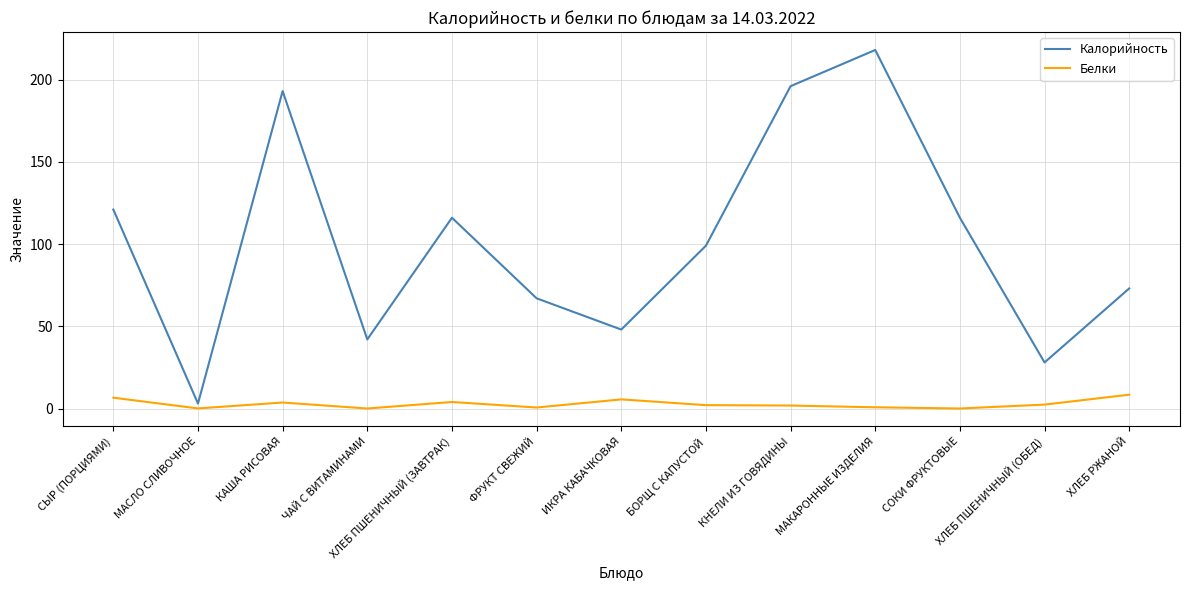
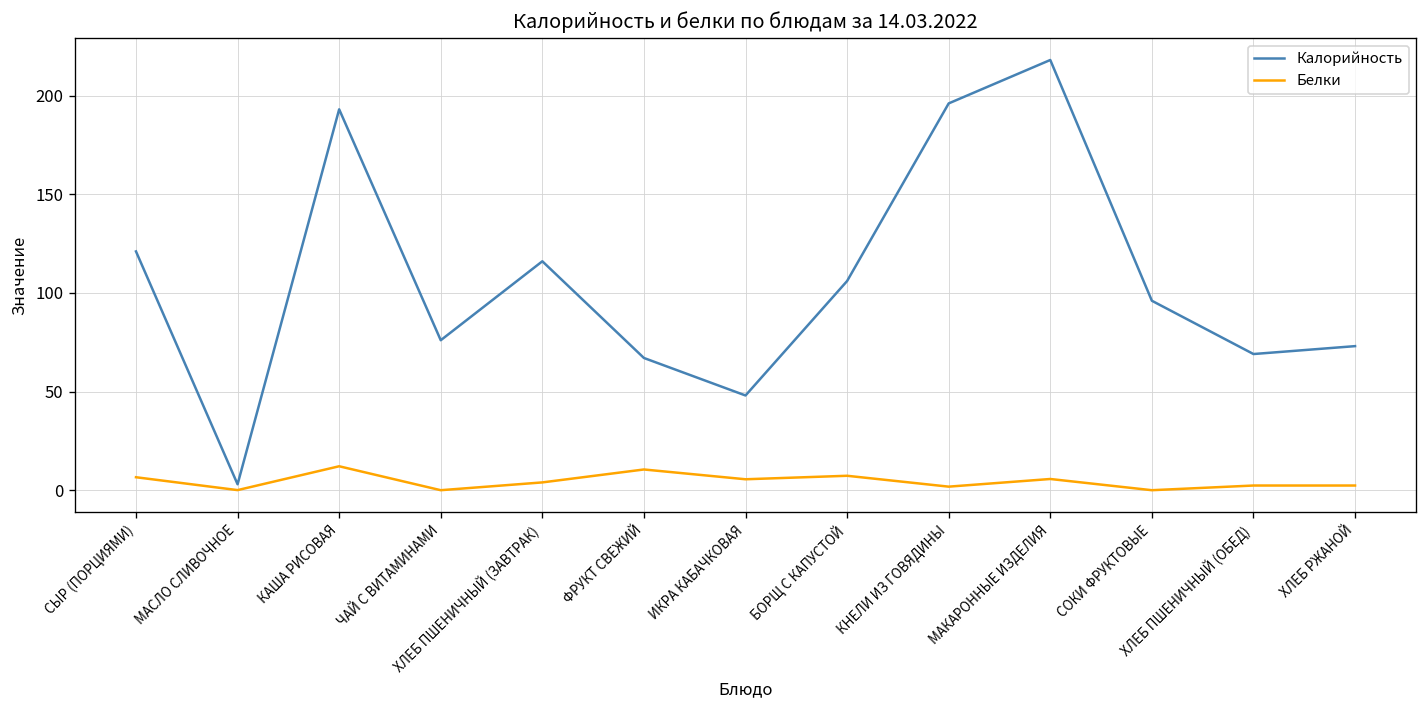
Белки, КАША РИСОВАЯ: 4 -> 12
Калорийность, ЧАЙ С ВИТАМИНАМИ: 42 -> 76
Белки, ФРУКТ СВЕЖИЙ: 1 -> 11
Калорийность, БОРЩ С КАПУСТОЙ: 99 -> 106
Белки, БОРЩ С КАПУСТОЙ: 2 -> 7
Белки, МАКАРОННЫЕ ИЗДЕЛИЯ: 1 -> 6
Калорийность, СОКИ ФРУКТОВЫЕ: 116 -> 96
Калорийность, ХЛЕБ ПШЕНИЧНЫЙ (ОБЕД): 28 -> 69
Белки, ХЛЕБ РЖАНОЙ: 8 -> 2
